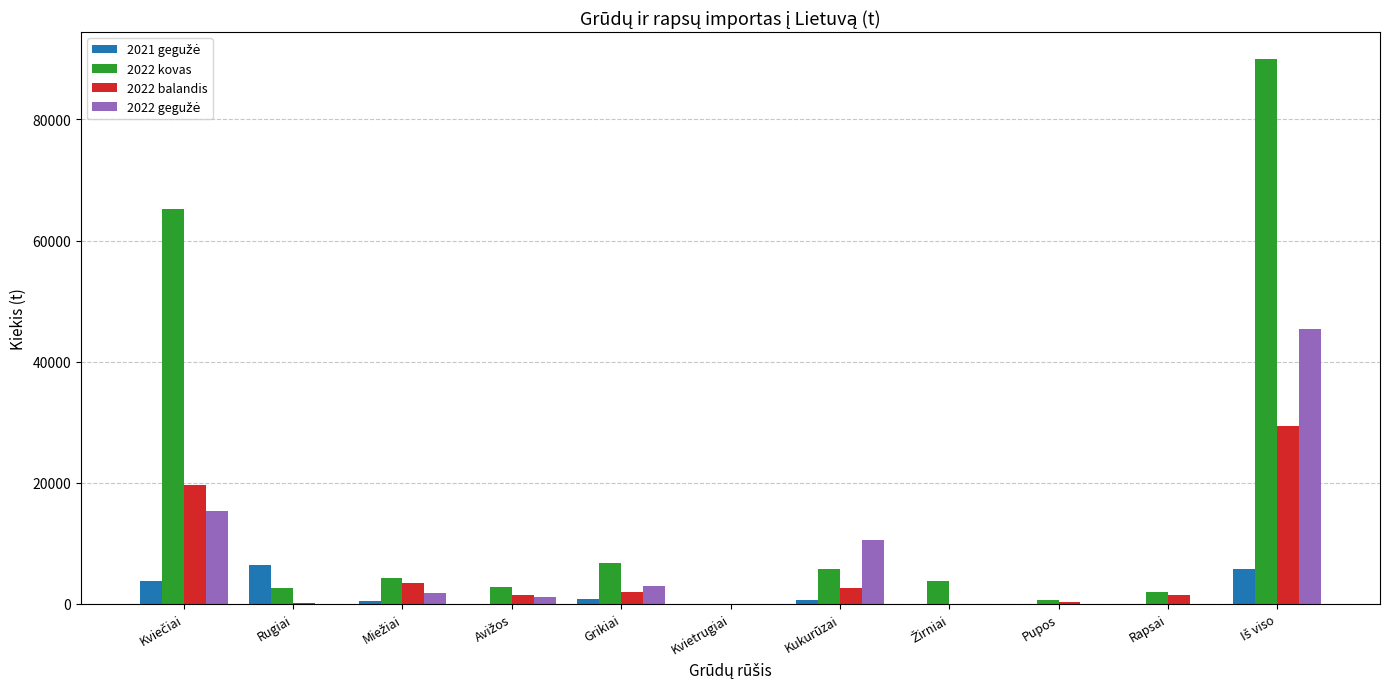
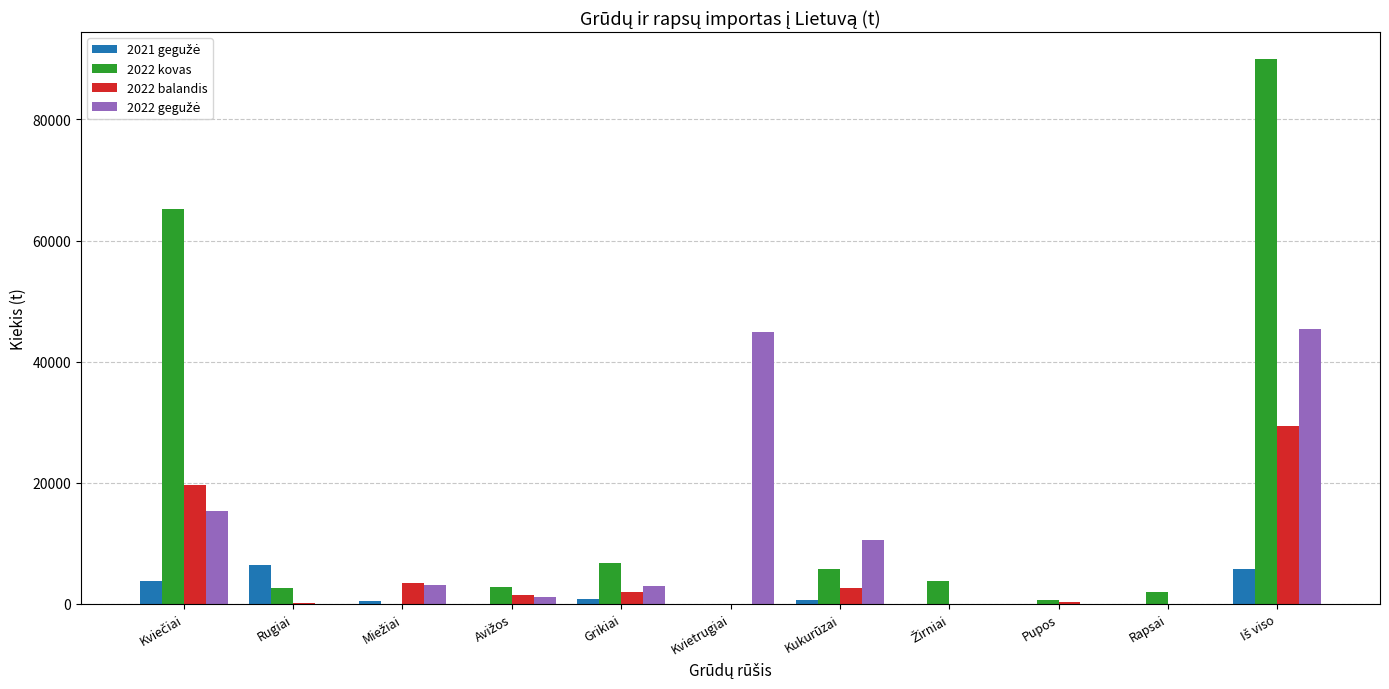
2022 kovas, Miežiai: 4000 -> 0
2022 gegužė, Miežiai: 2000 -> 3000
2022 gegužė, Kvietrugiai: 0 -> 45000
2022 balandis, Rapsai: 1000 -> 0
